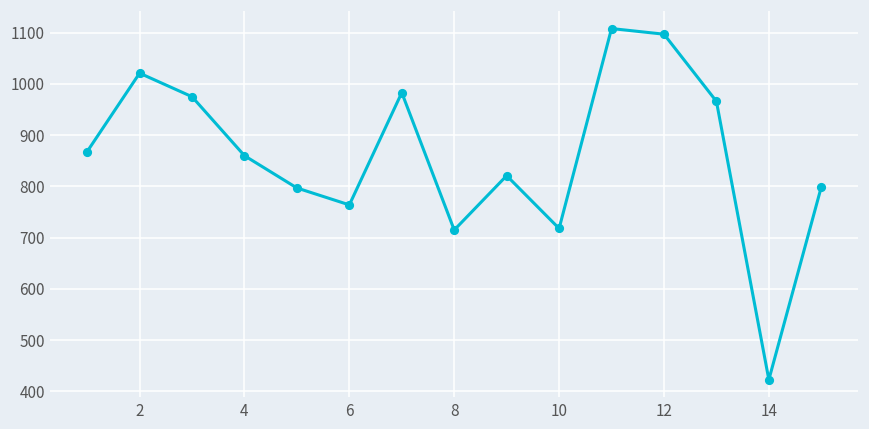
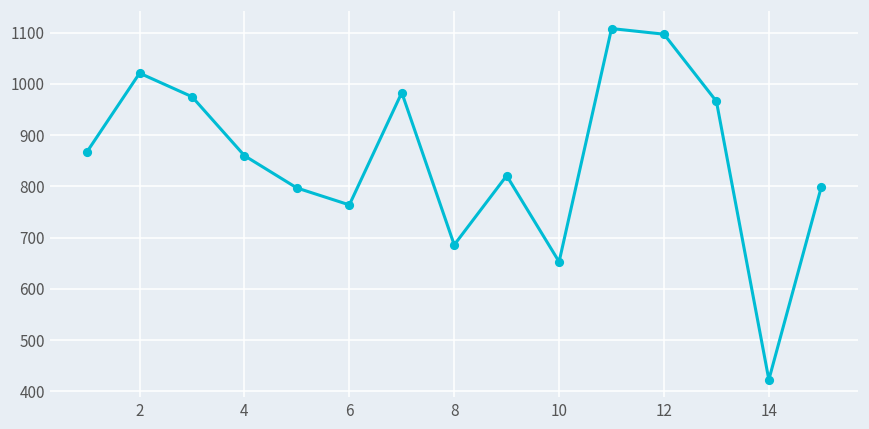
8: 720 -> 690
10: 720 -> 650
